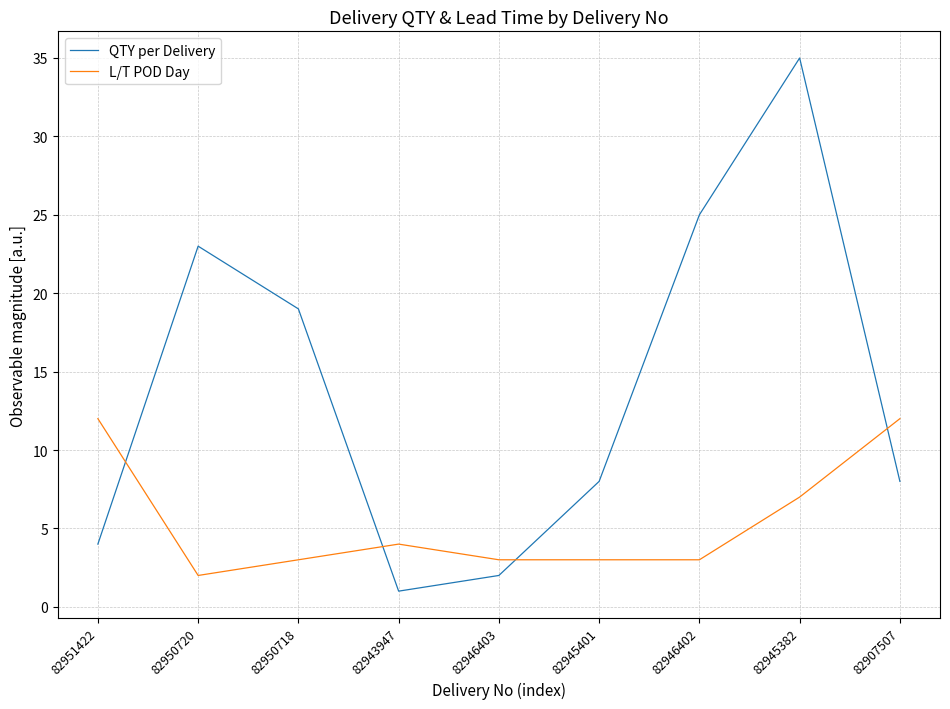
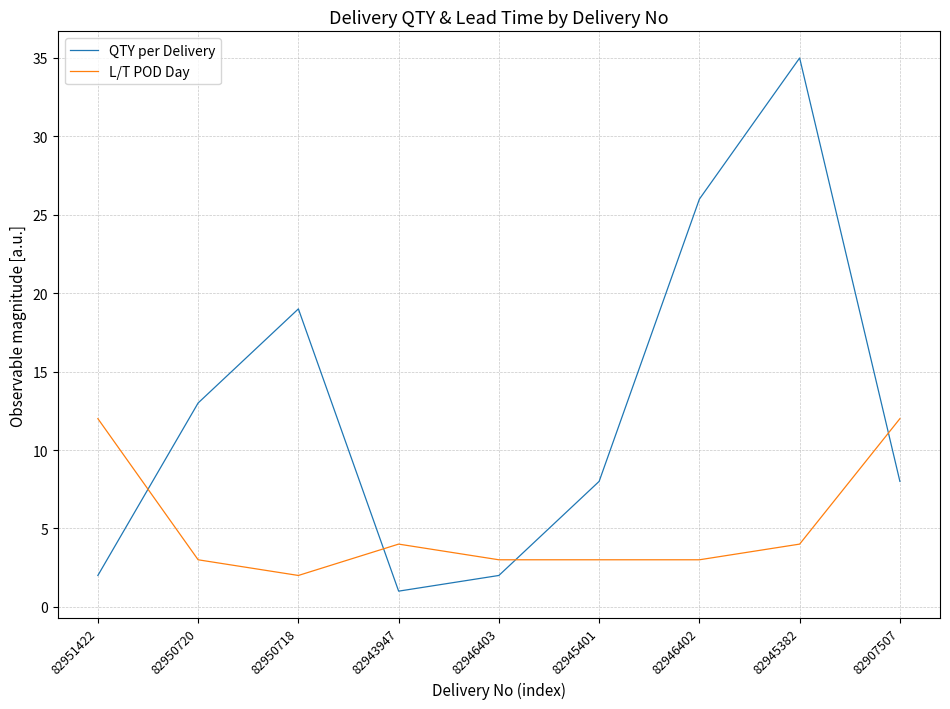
QTY per Delivery, 82951422: 4 -> 2
QTY per Delivery, 82950720: 23 -> 13
L/T POD Day, 82950720: 2 -> 3
L/T POD Day, 82950718: 3 -> 2
QTY per Delivery, 82946402: 25 -> 26
L/T POD Day, 82945382: 7 -> 4
